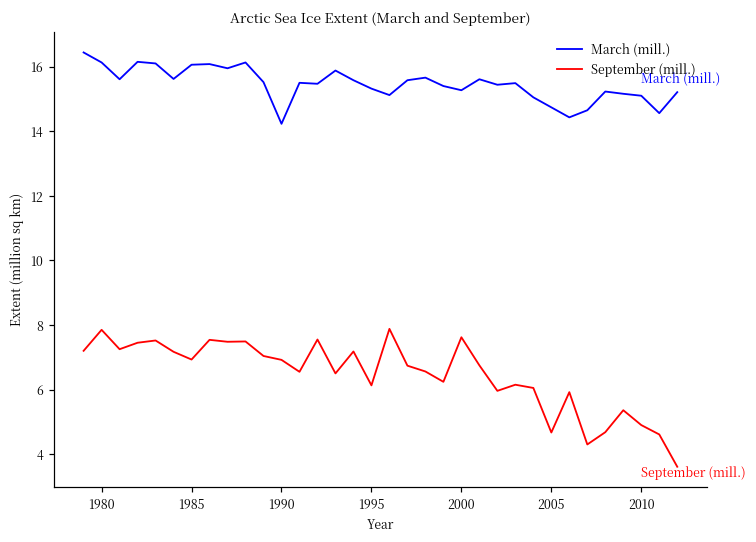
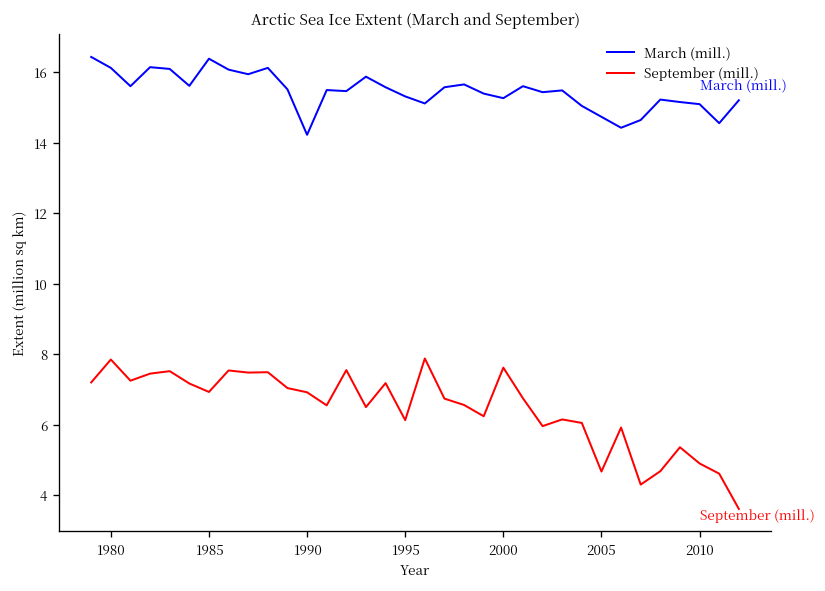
March (mill.), 1985: 16.1 -> 16.4
